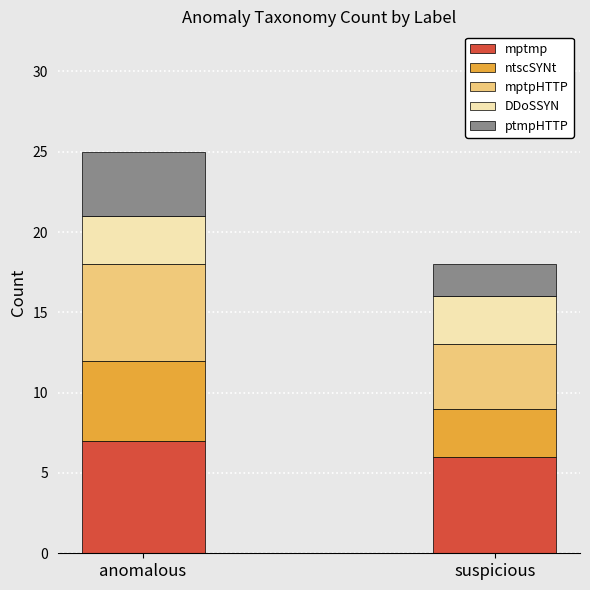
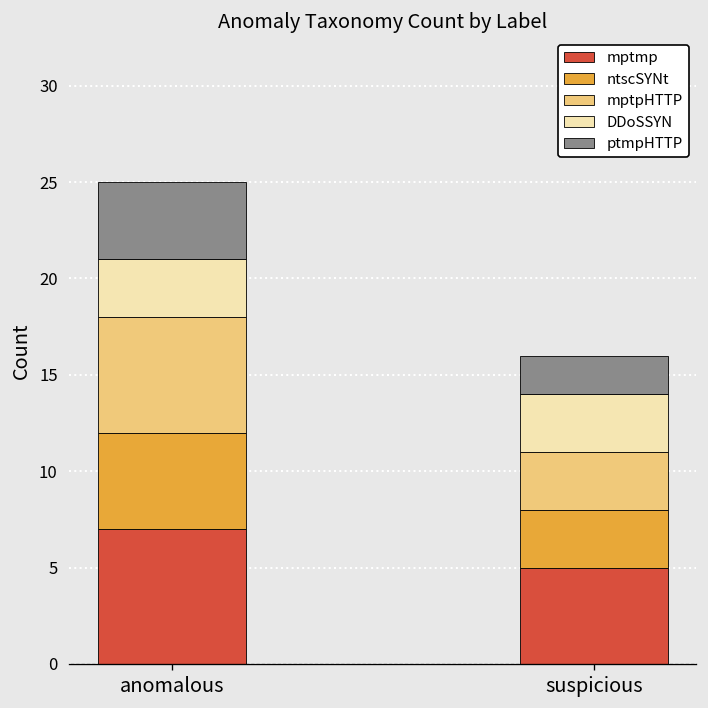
mptmp, suspicious: 6 -> 5
mptpHTTP, suspicious: 4 -> 3
